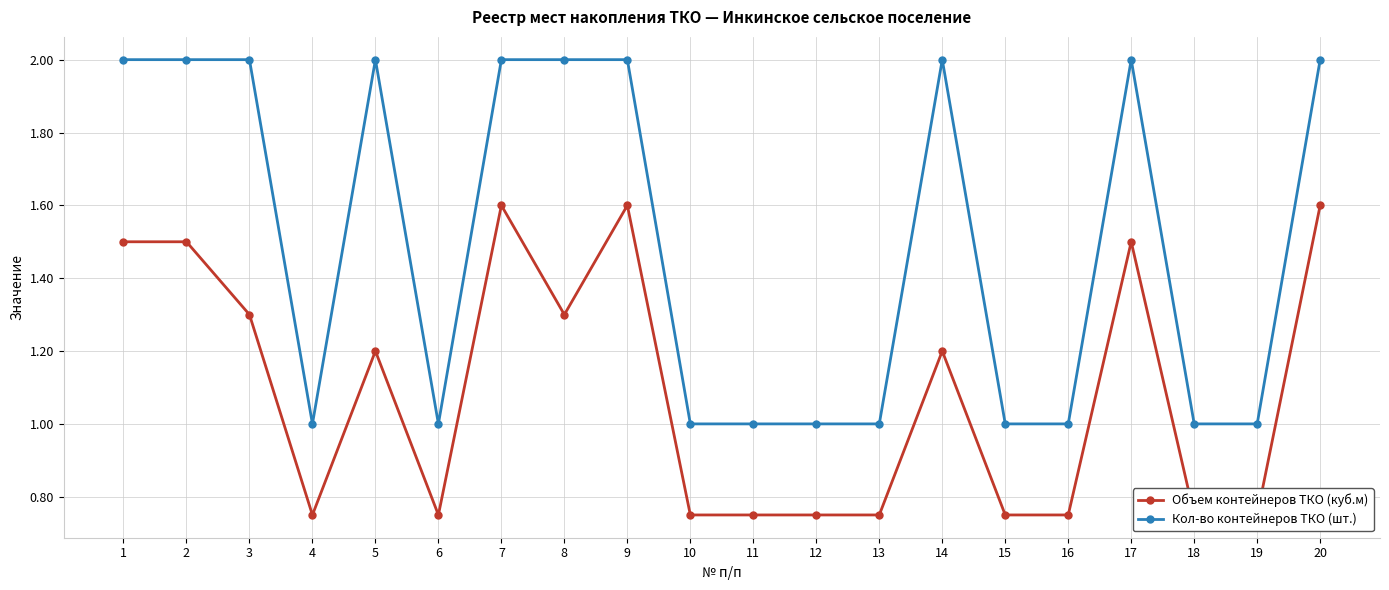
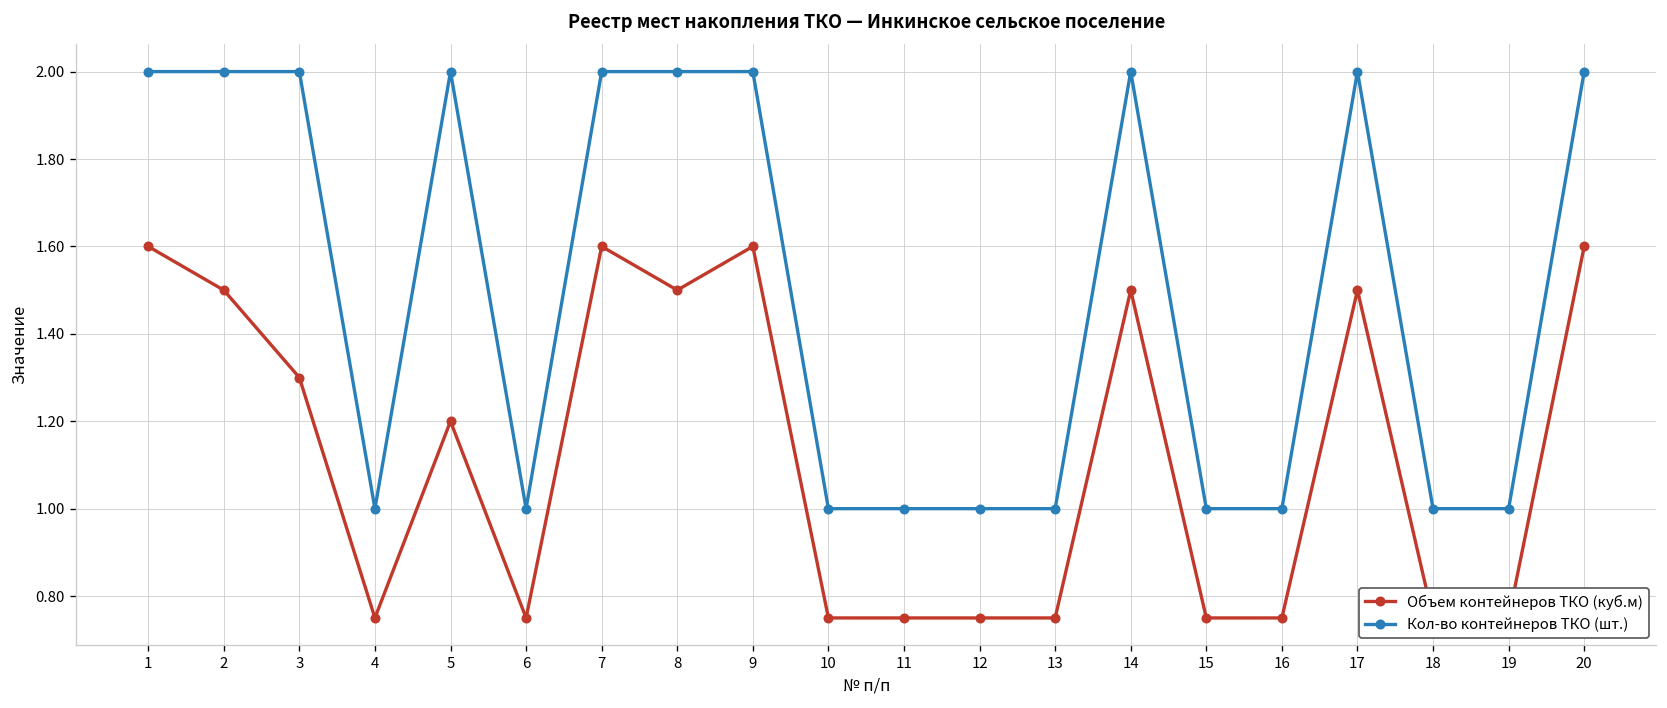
Объем контейнеров ТКО (куб.м), 1: 1.5 -> 1.6
Объем контейнеров ТКО (куб.м), 8: 1.3 -> 1.5
Объем контейнеров ТКО (куб.м), 14: 1.2 -> 1.5
